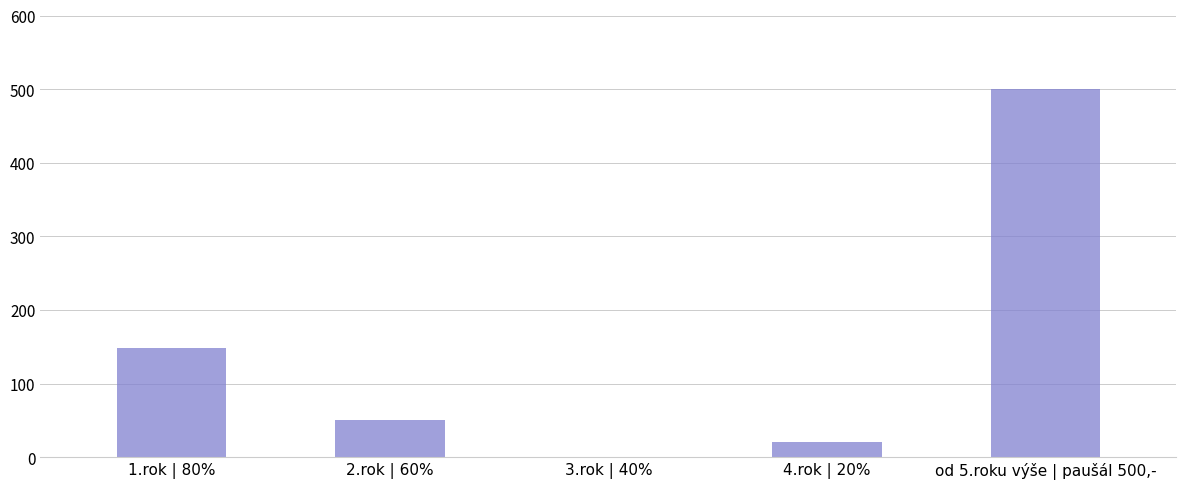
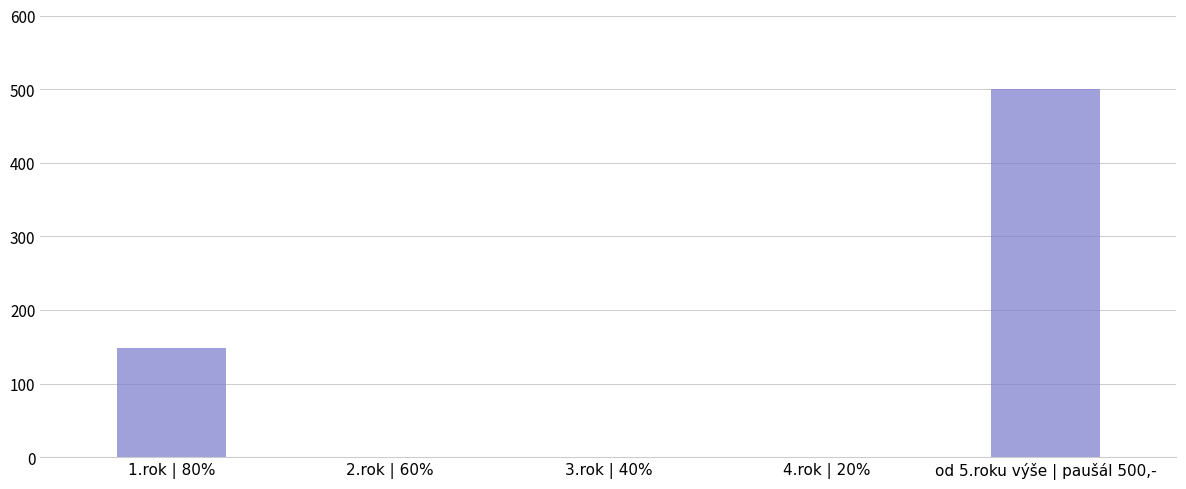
2.rok | 60%: 50 -> 0
4.rok | 20%: 20 -> 0
